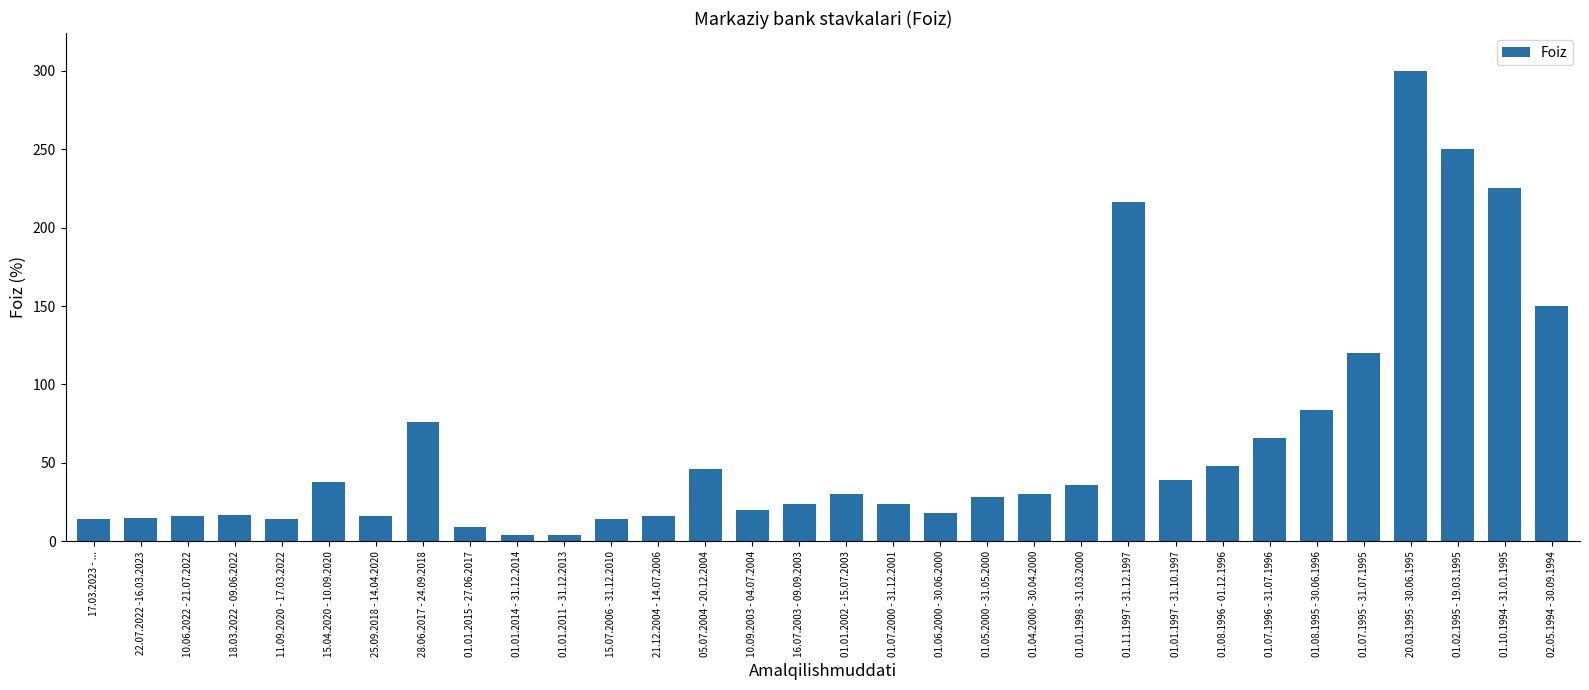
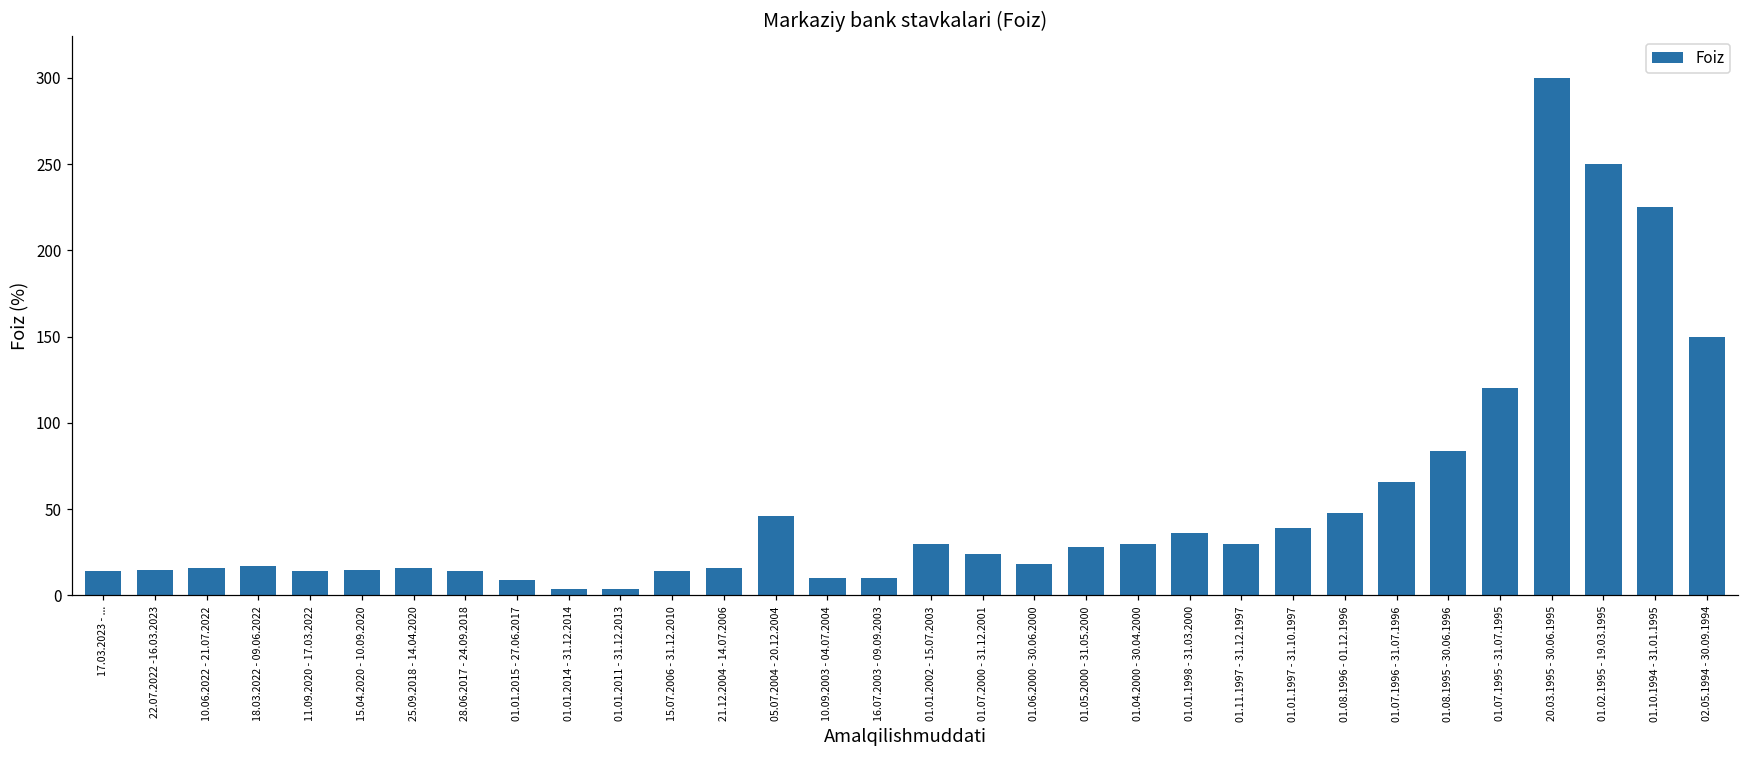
15.04.2020 - 10.09.2020: 38 -> 15
28.06.2017 - 24.09.2018: 76 -> 14
10.09.2003 - 04.07.2004: 20 -> 10
16.07.2003 - 09.09.2003: 24 -> 10
01.11.1997 - 31.12.1997: 216 -> 30
